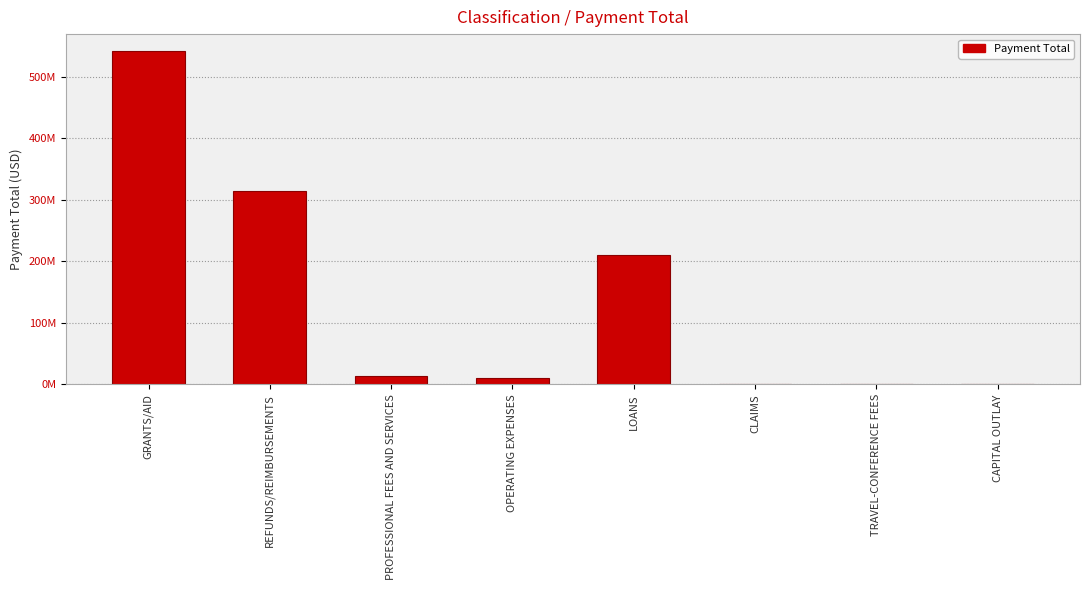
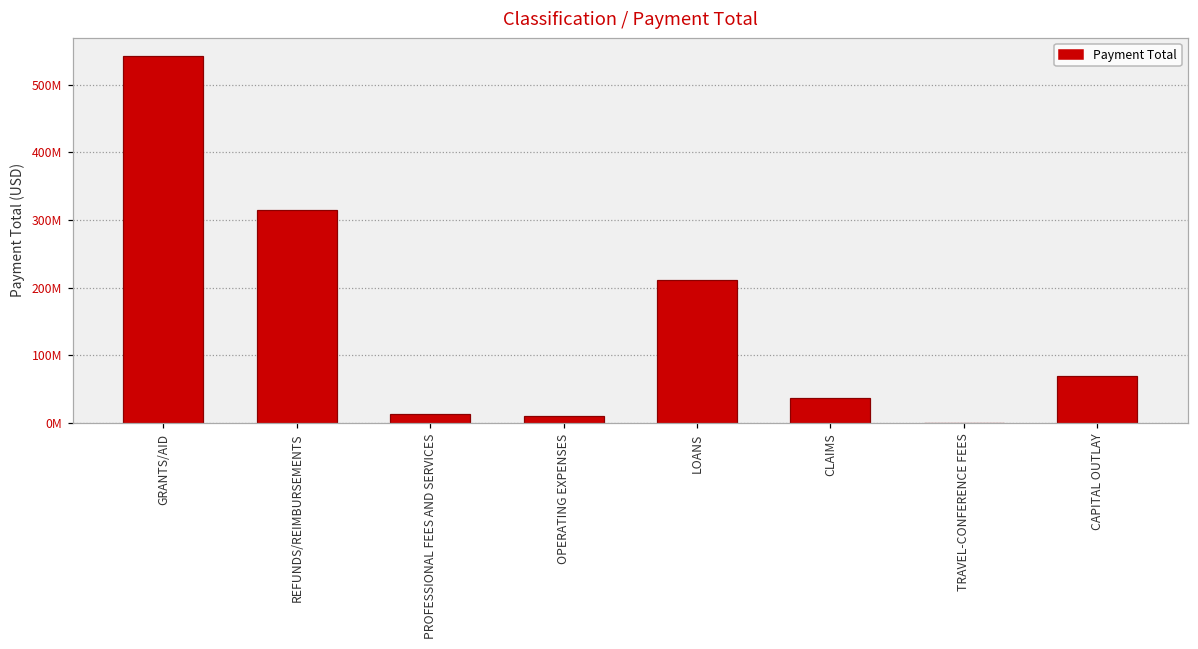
CLAIMS: 0 -> 40000000
CAPITAL OUTLAY: 0 -> 70000000
